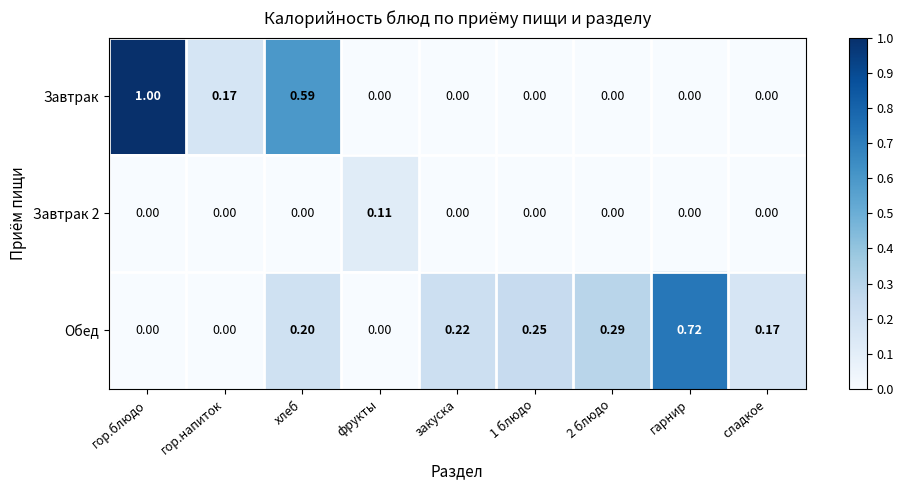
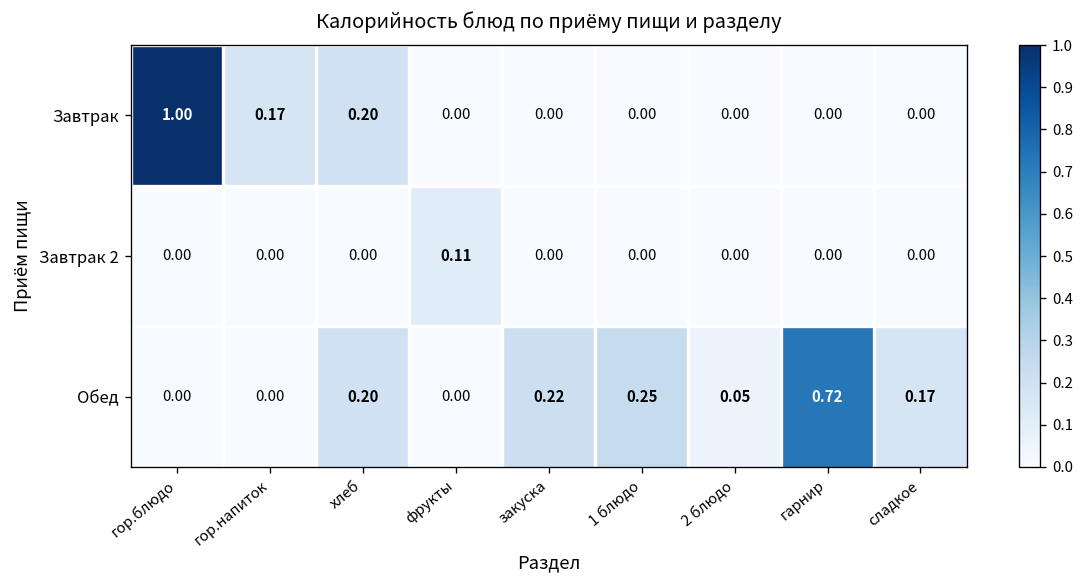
Завтрак, хлеб: 0.59 -> 0.20
Обед, 2 блюдо: 0.29 -> 0.05
